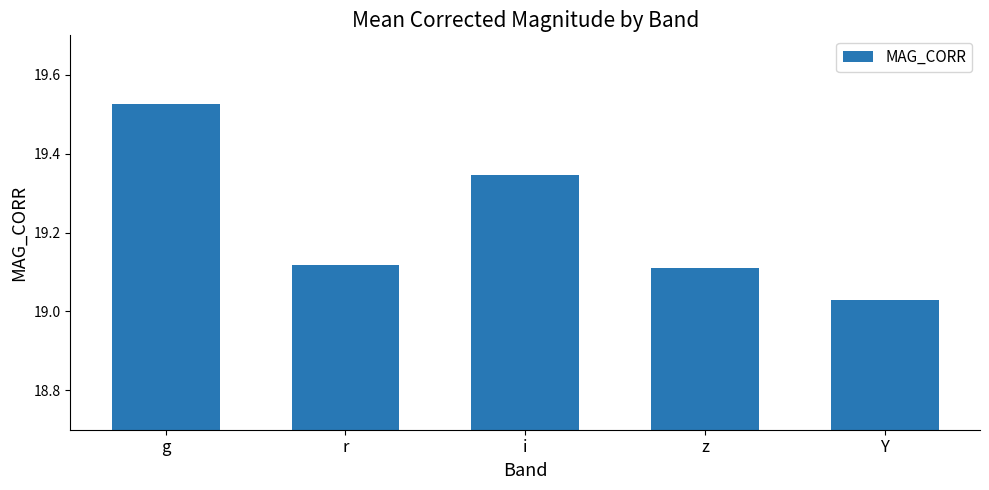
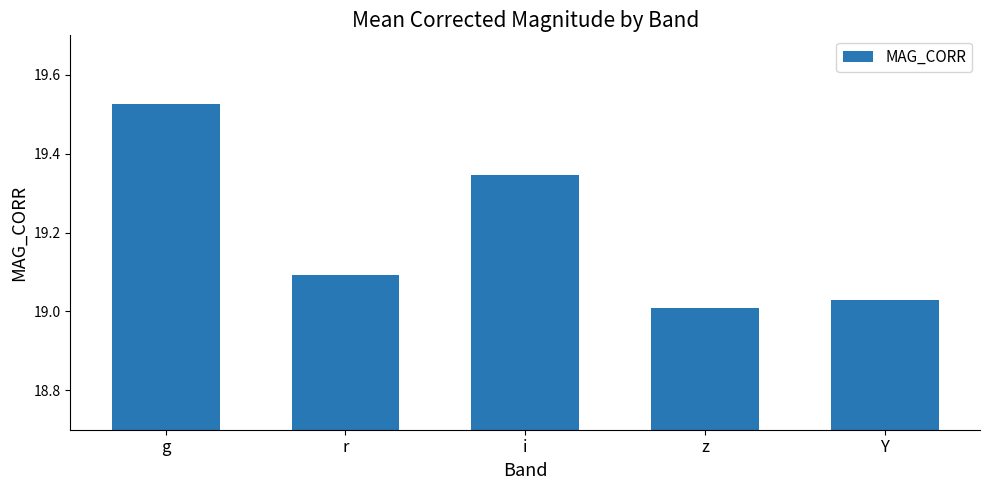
r: 19.12 -> 19.09
z: 19.11 -> 19.01
